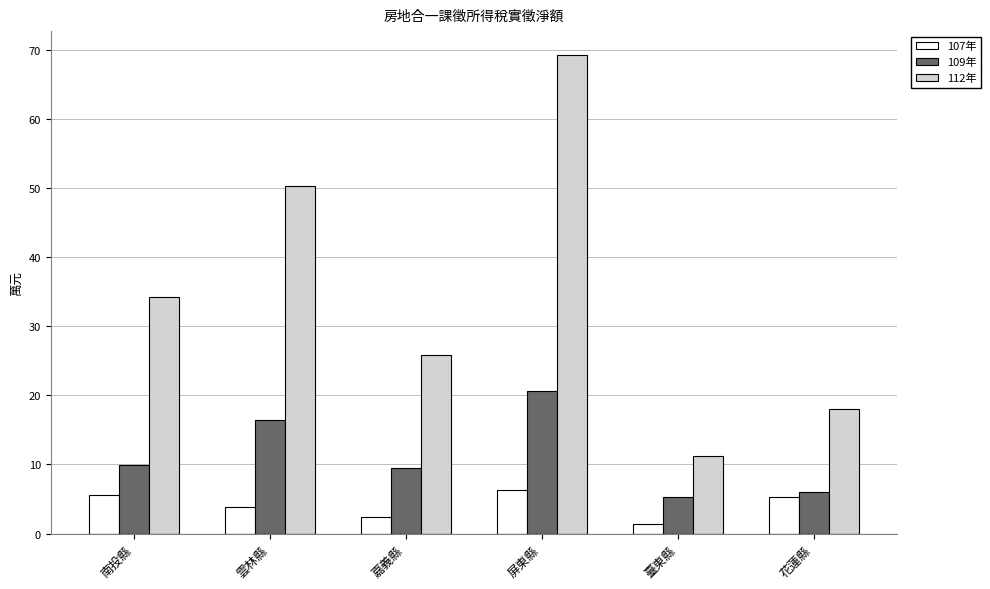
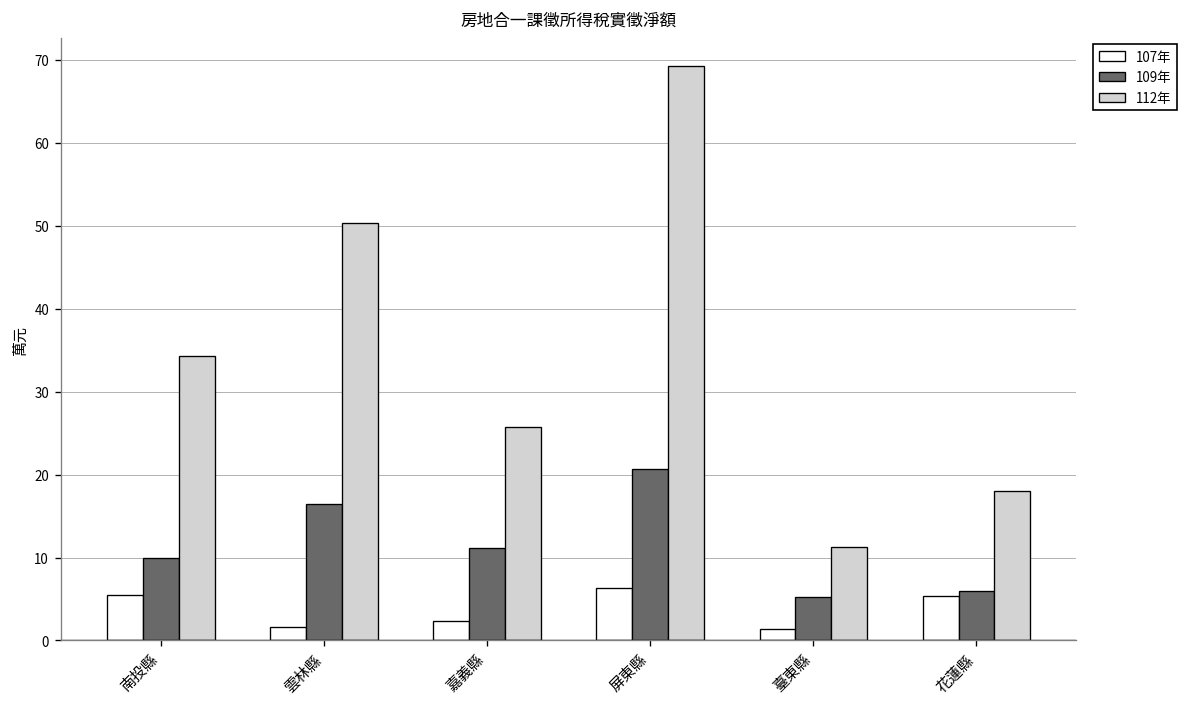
107年, 雲林縣: 4 -> 2
109年, 嘉義縣: 10 -> 11
